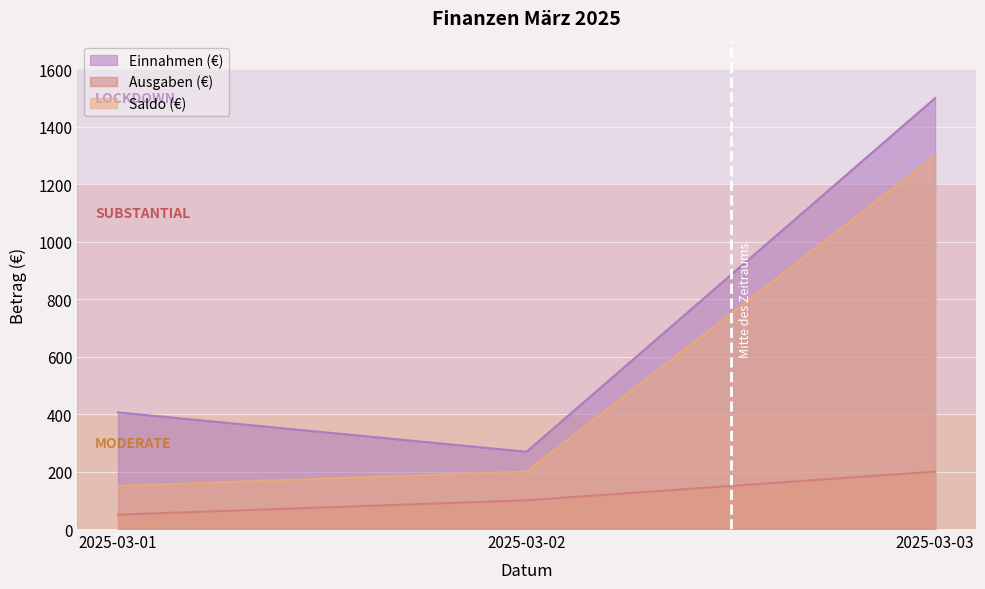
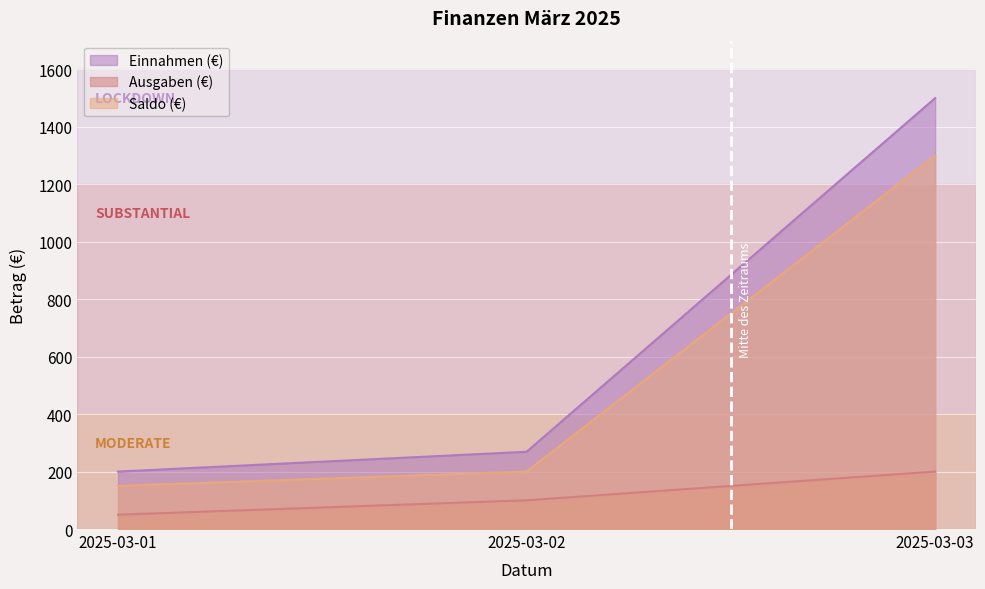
Einnahmen (€), 2025-03-01: 410 -> 200
